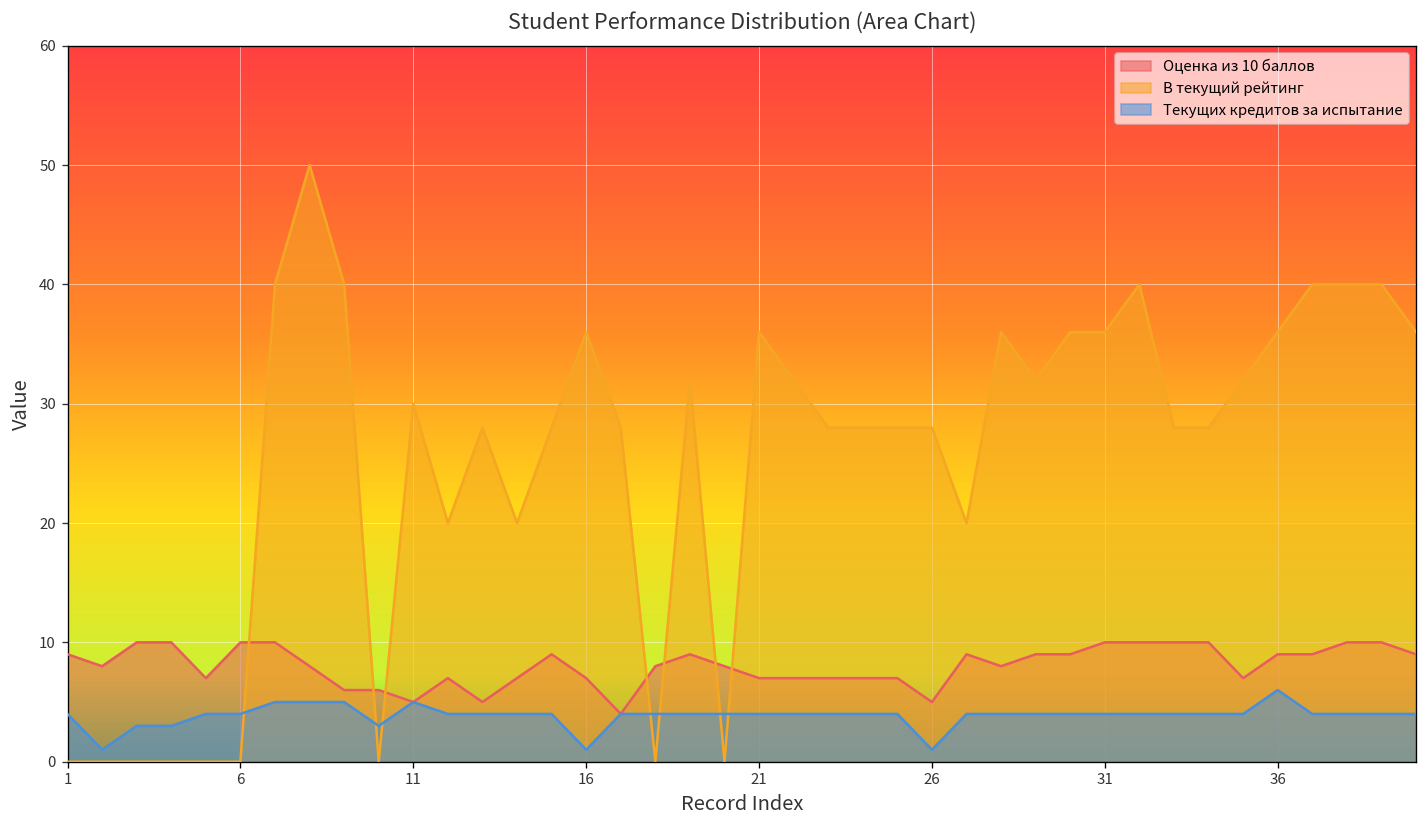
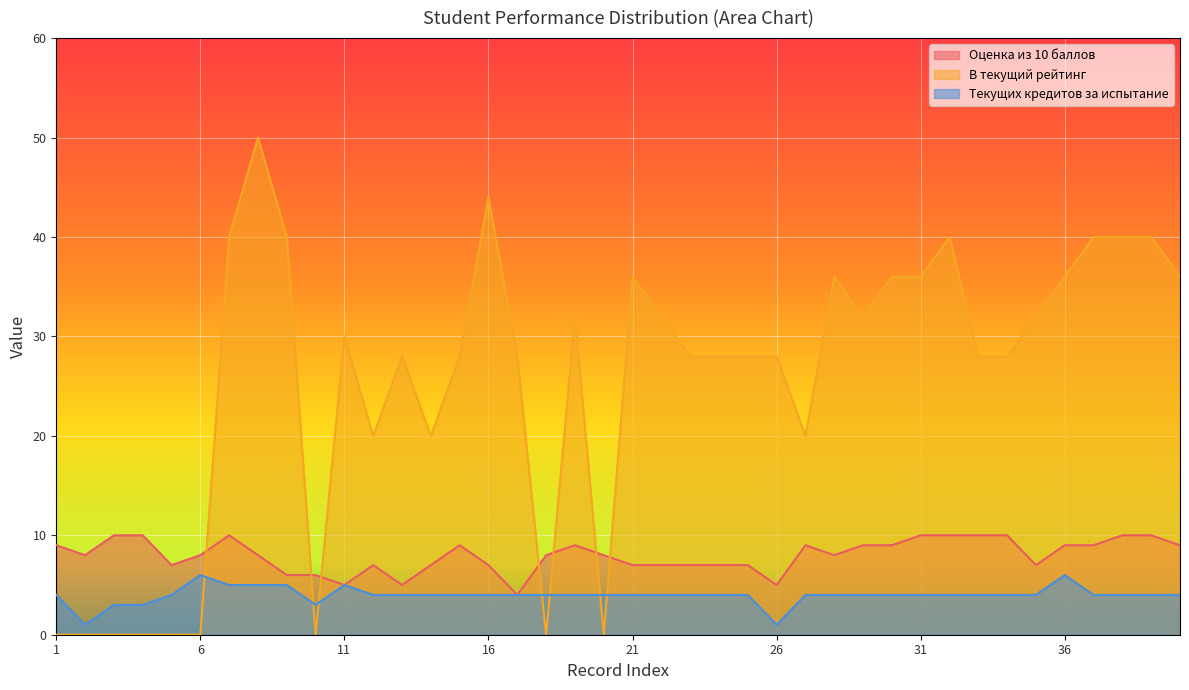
Оценка из 10 баллов, 6: 10 -> 8
Текущих кредитов за испытание, 6: 4 -> 6
В текущий рейтинг, 16: 36 -> 44
Текущих кредитов за испытание, 16: 1 -> 4
